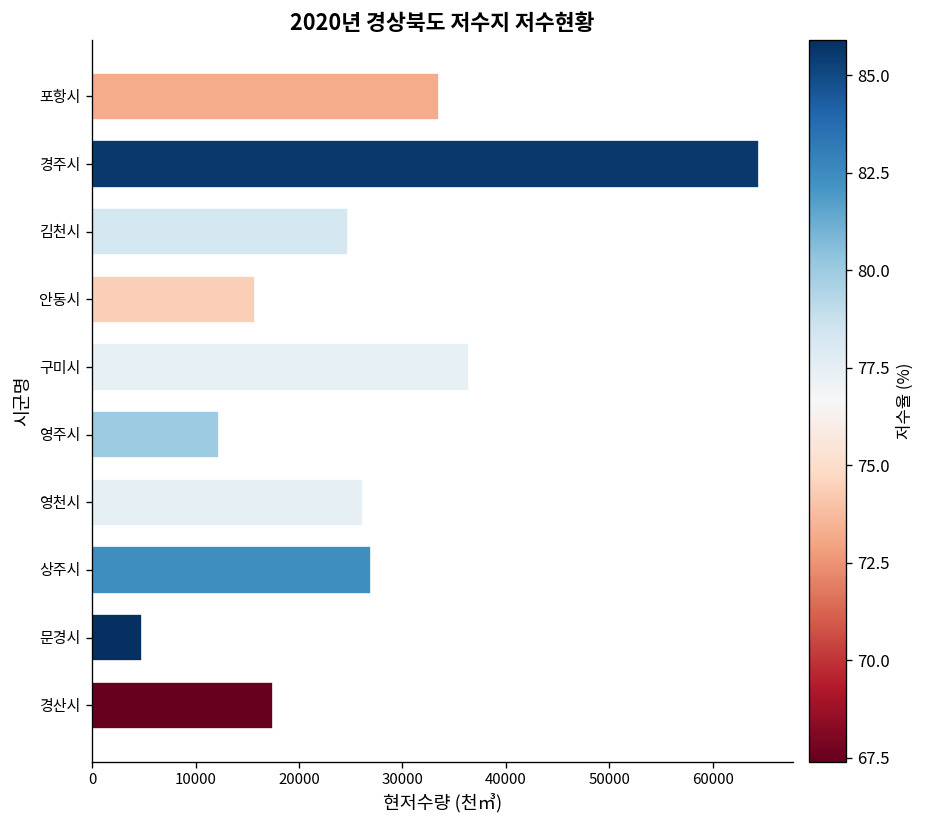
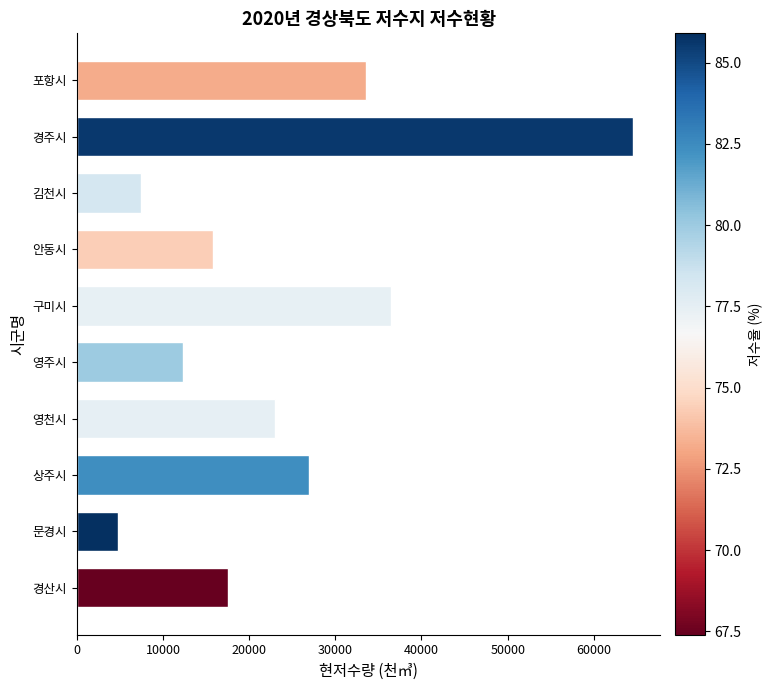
김천시: 25000 -> 7000
영천시: 26000 -> 23000
